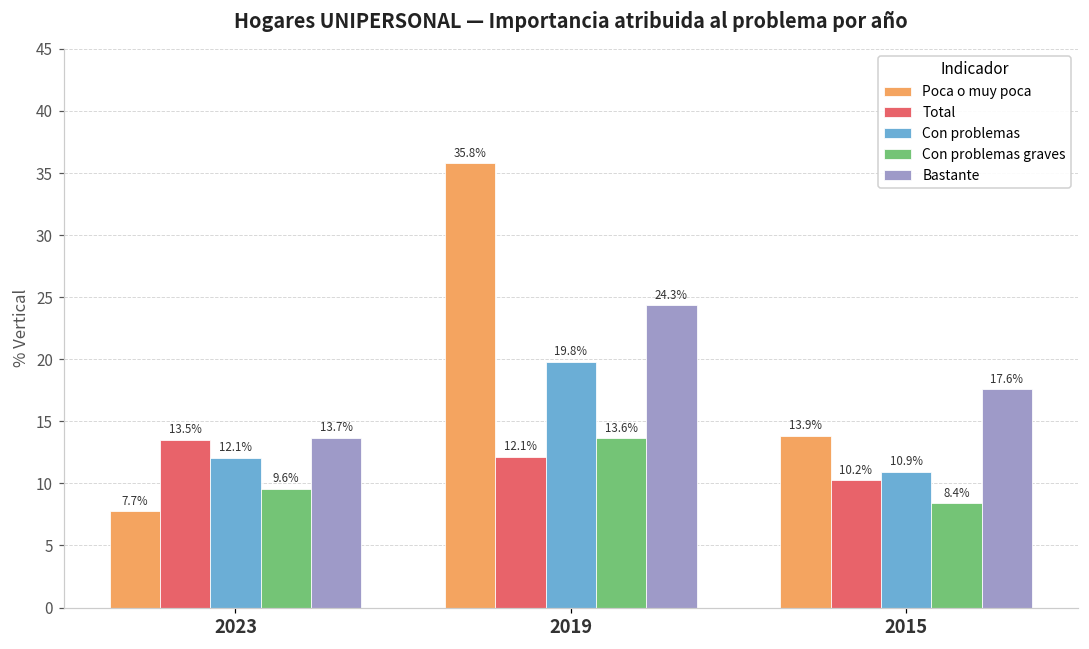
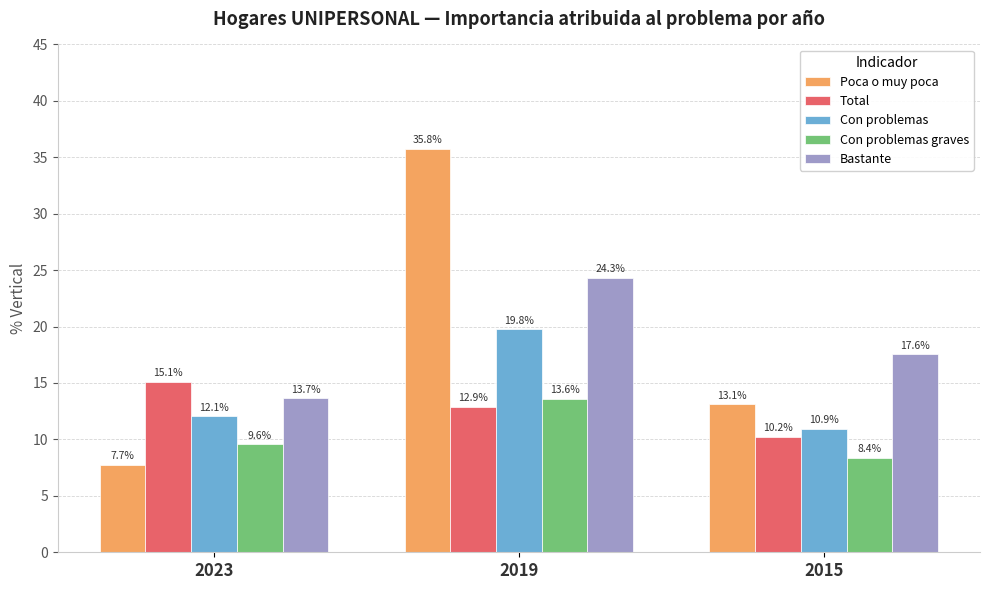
Total, 2023: 13.5% -> 15.1%
Total, 2019: 12.1% -> 12.9%
Poca o muy poca, 2015: 13.9% -> 13.1%
